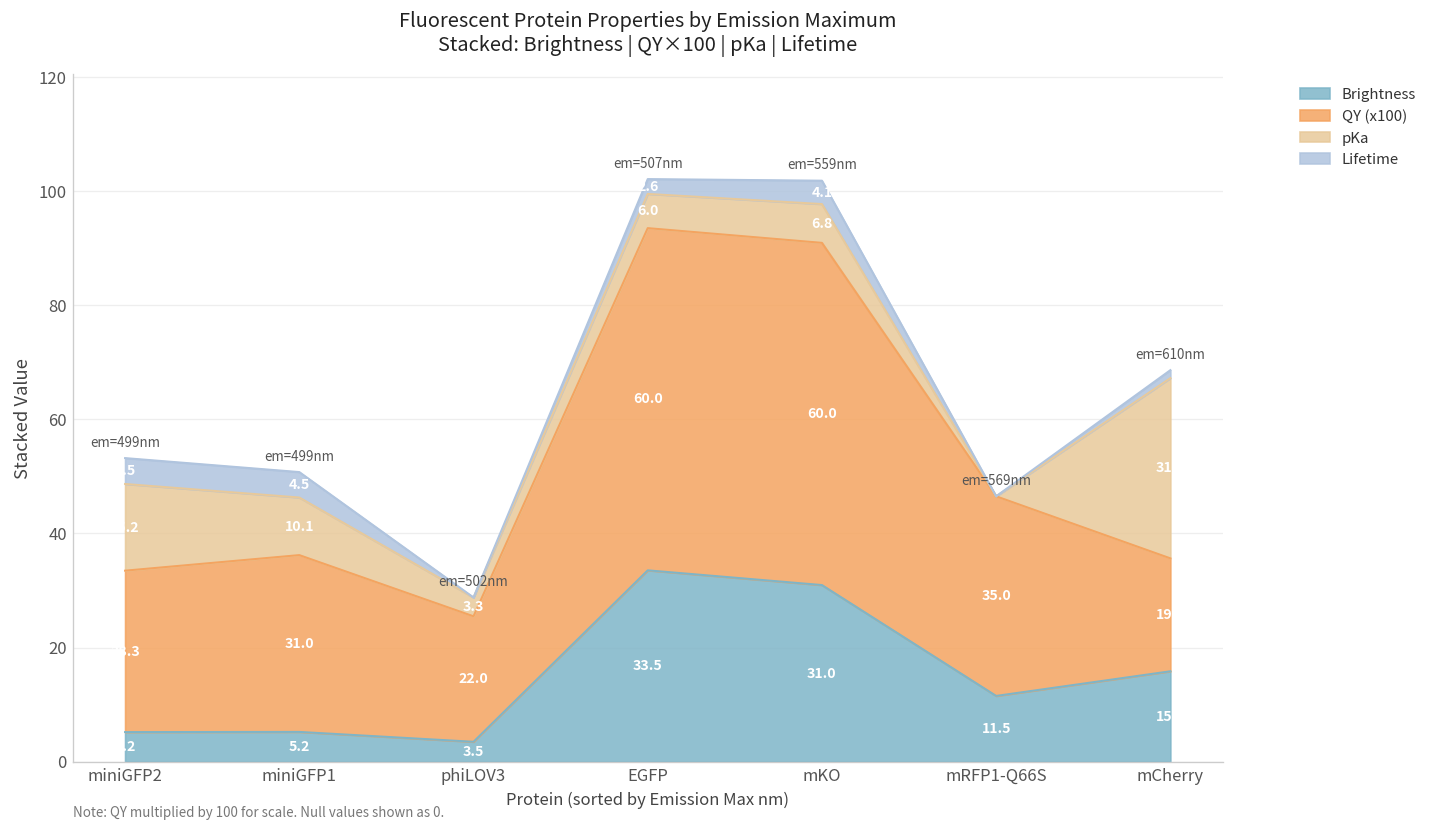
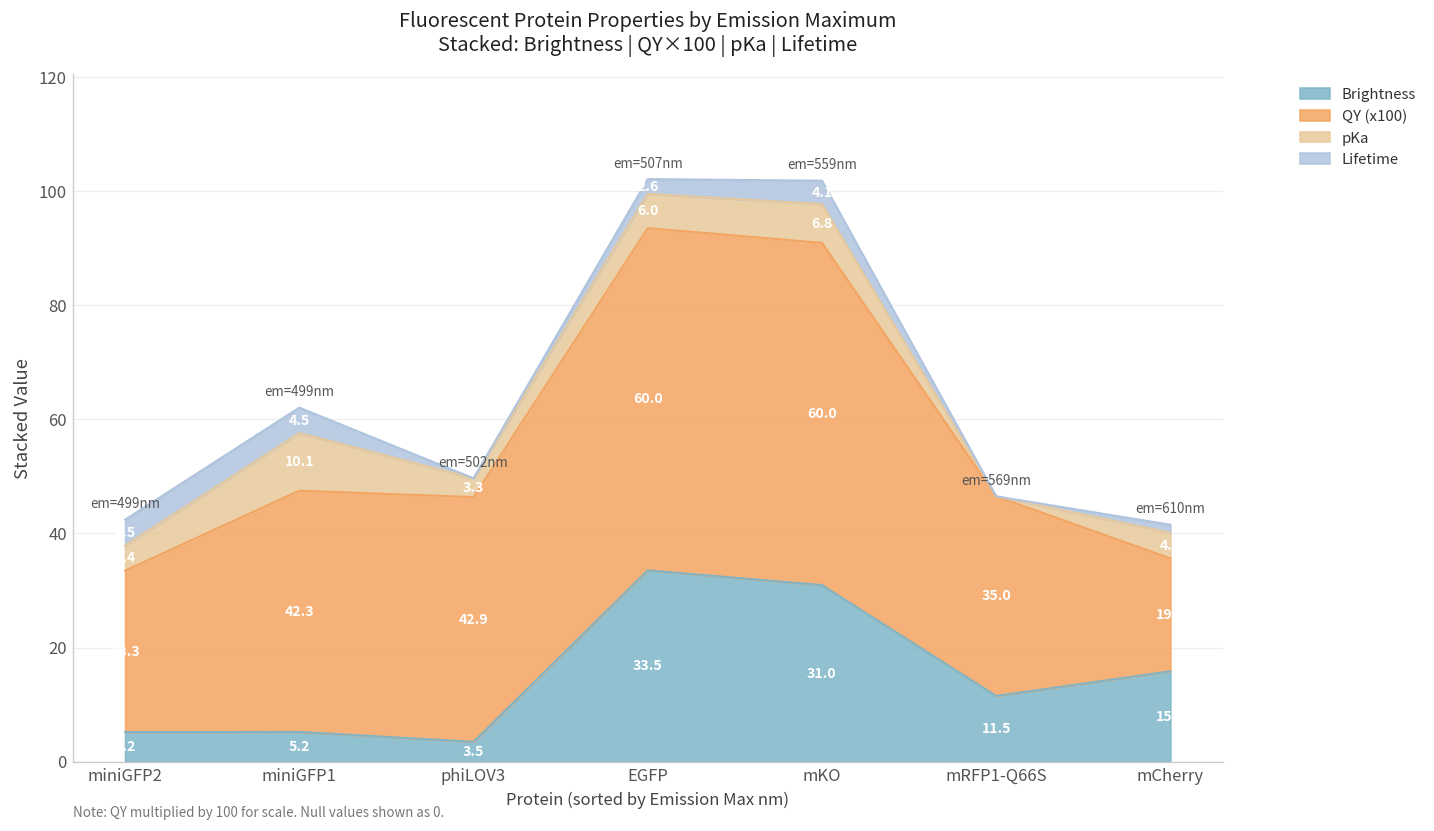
pKa, miniGFP2: 15 -> 4
QY (x100), miniGFP1: 31.0 -> 42.3
QY (x100), phiLOV3: 22.0 -> 42.9
pKa, mCherry: 32 -> 5
